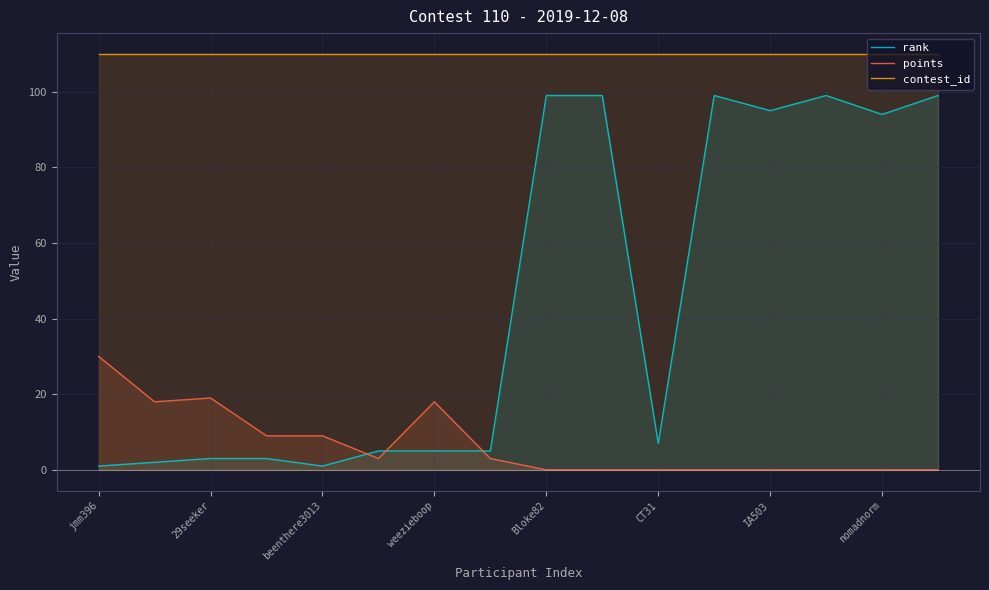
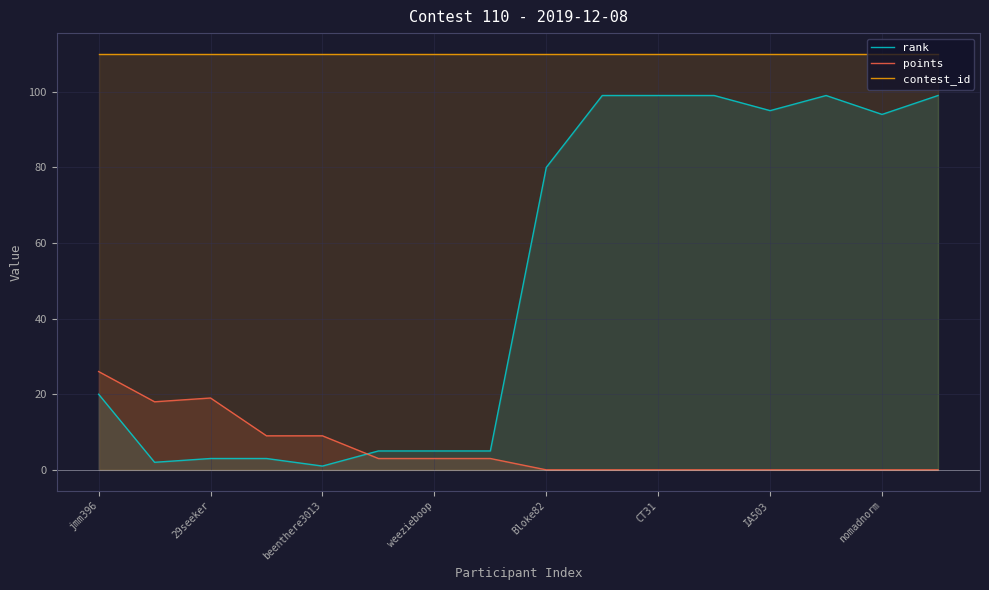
rank, jmm396: 1 -> 20
points, jmm396: 30 -> 26
points, weezieboop: 18 -> 3
rank, Bloke82: 99 -> 80
rank, CT31: 7 -> 99
